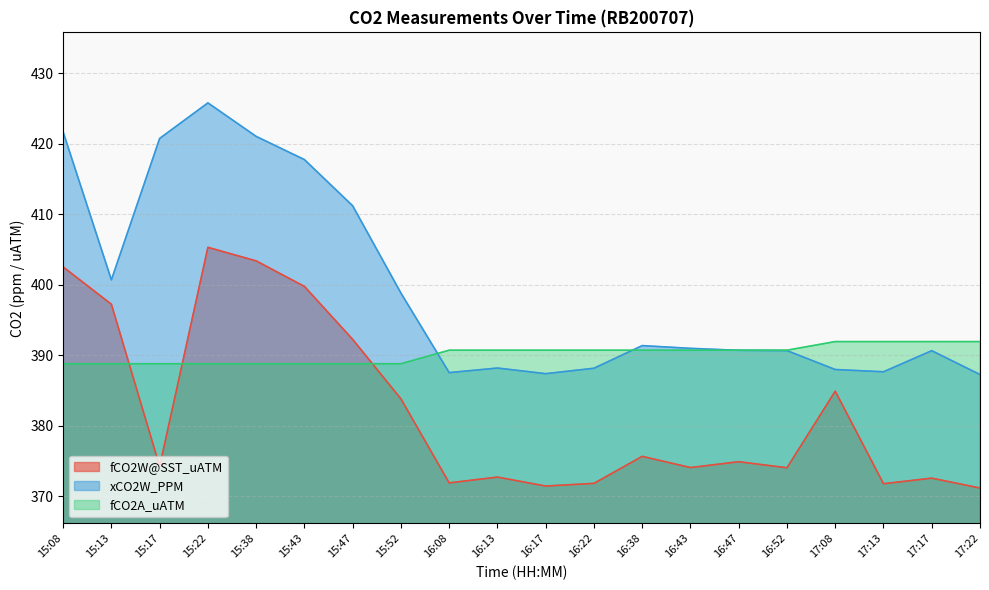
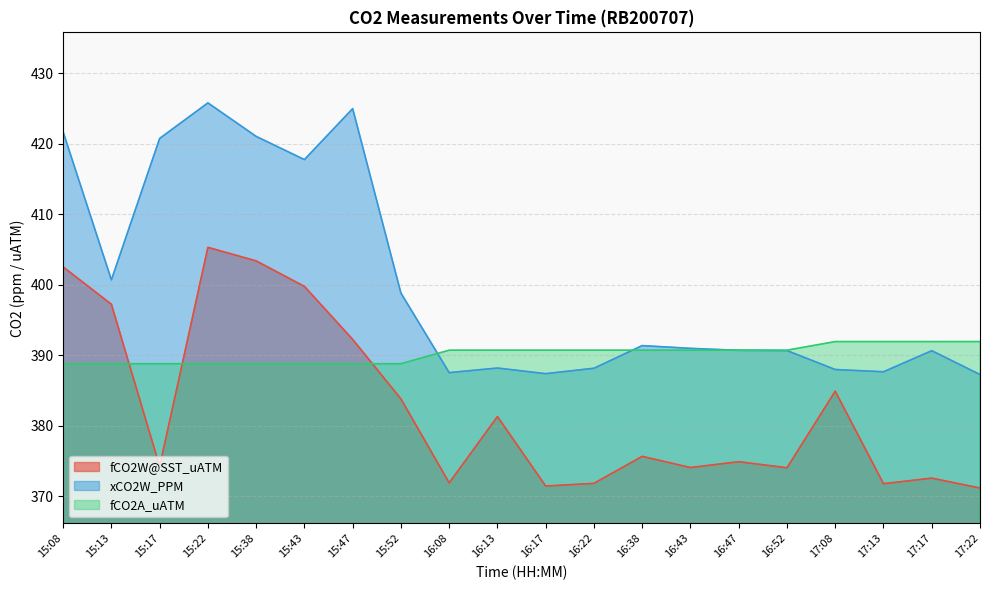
xCO2W_PPM, 15:47: 411 -> 425
fCO2W@SST_uATM, 16:13: 373 -> 381
